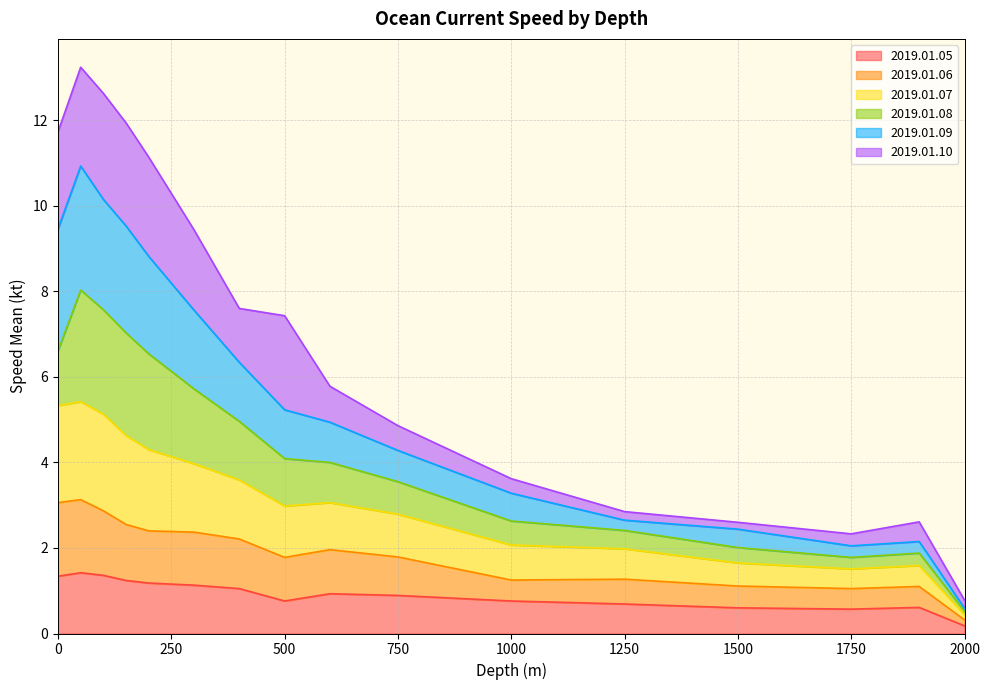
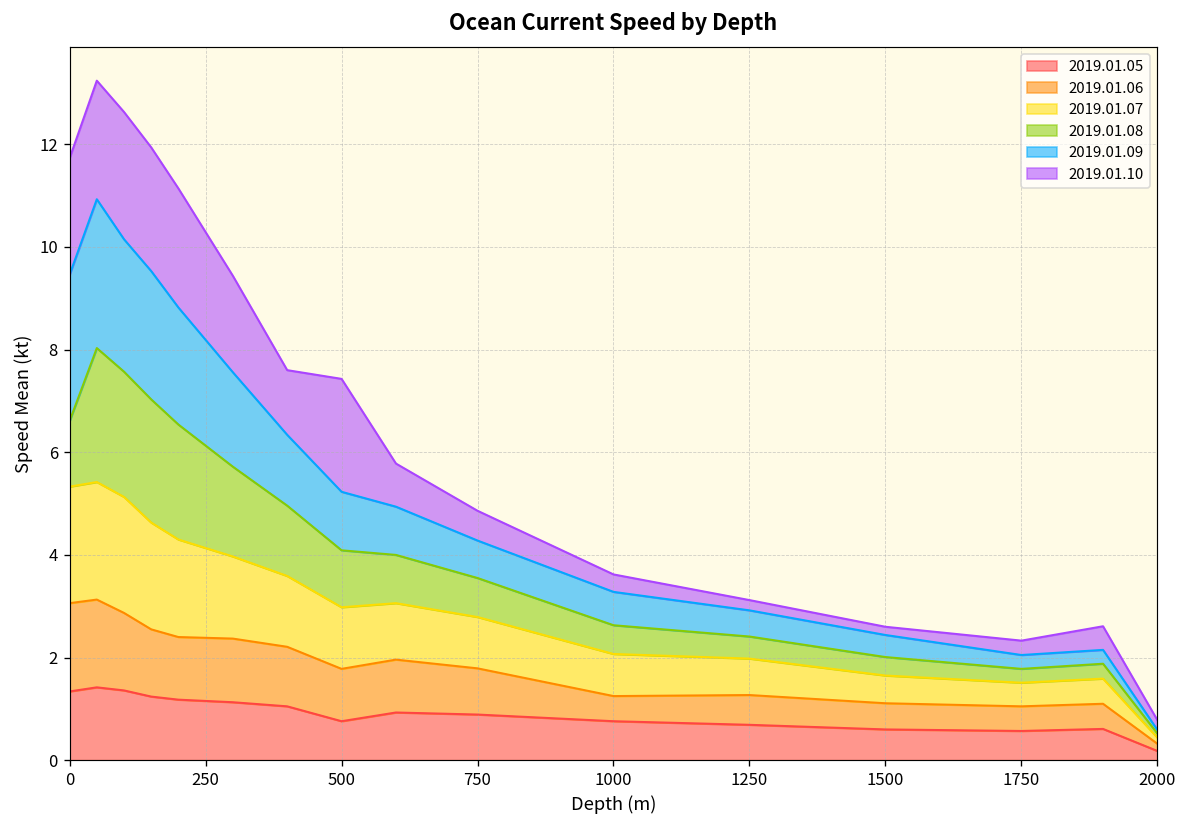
2019.01.09, 1250: 0.2 -> 0.5
